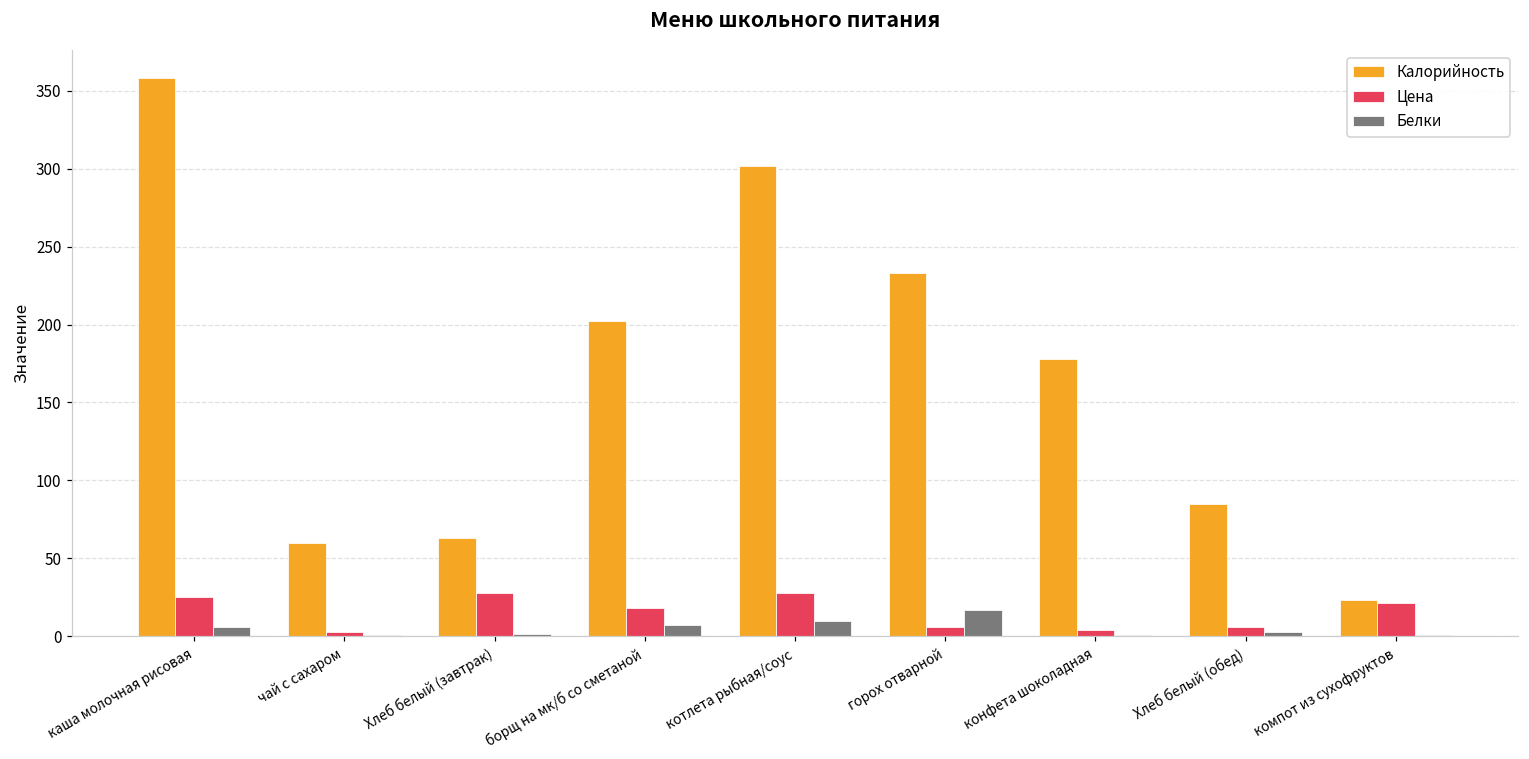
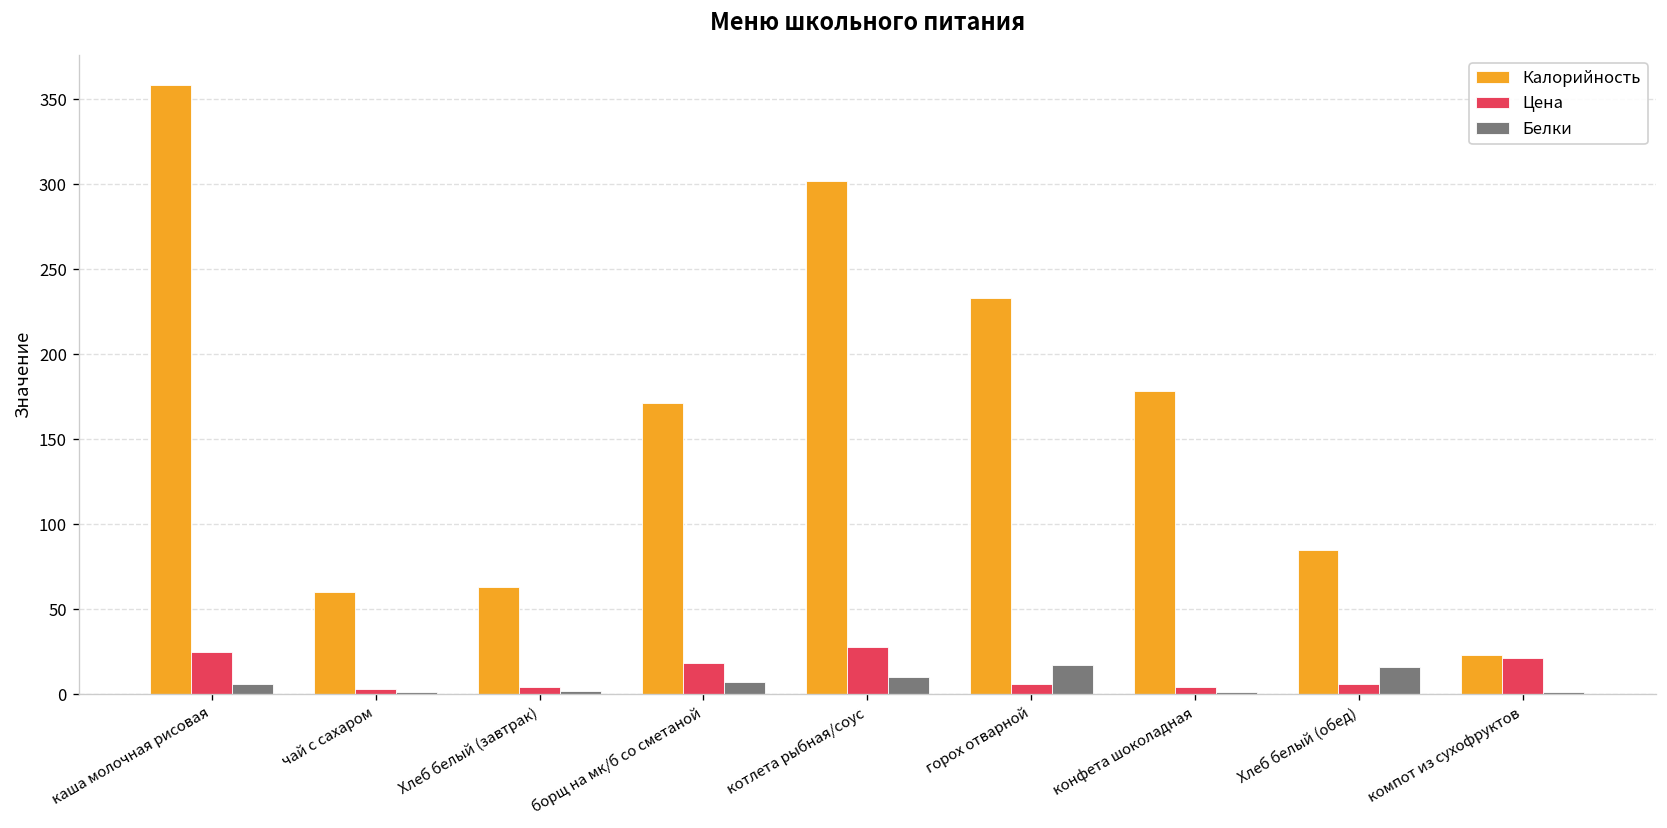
Цена, Хлеб белый (завтрак): 28 -> 4
Калорийность, борщ на мк/б со сметаной: 202 -> 171
Белки, Хлеб белый (обед): 3 -> 16
